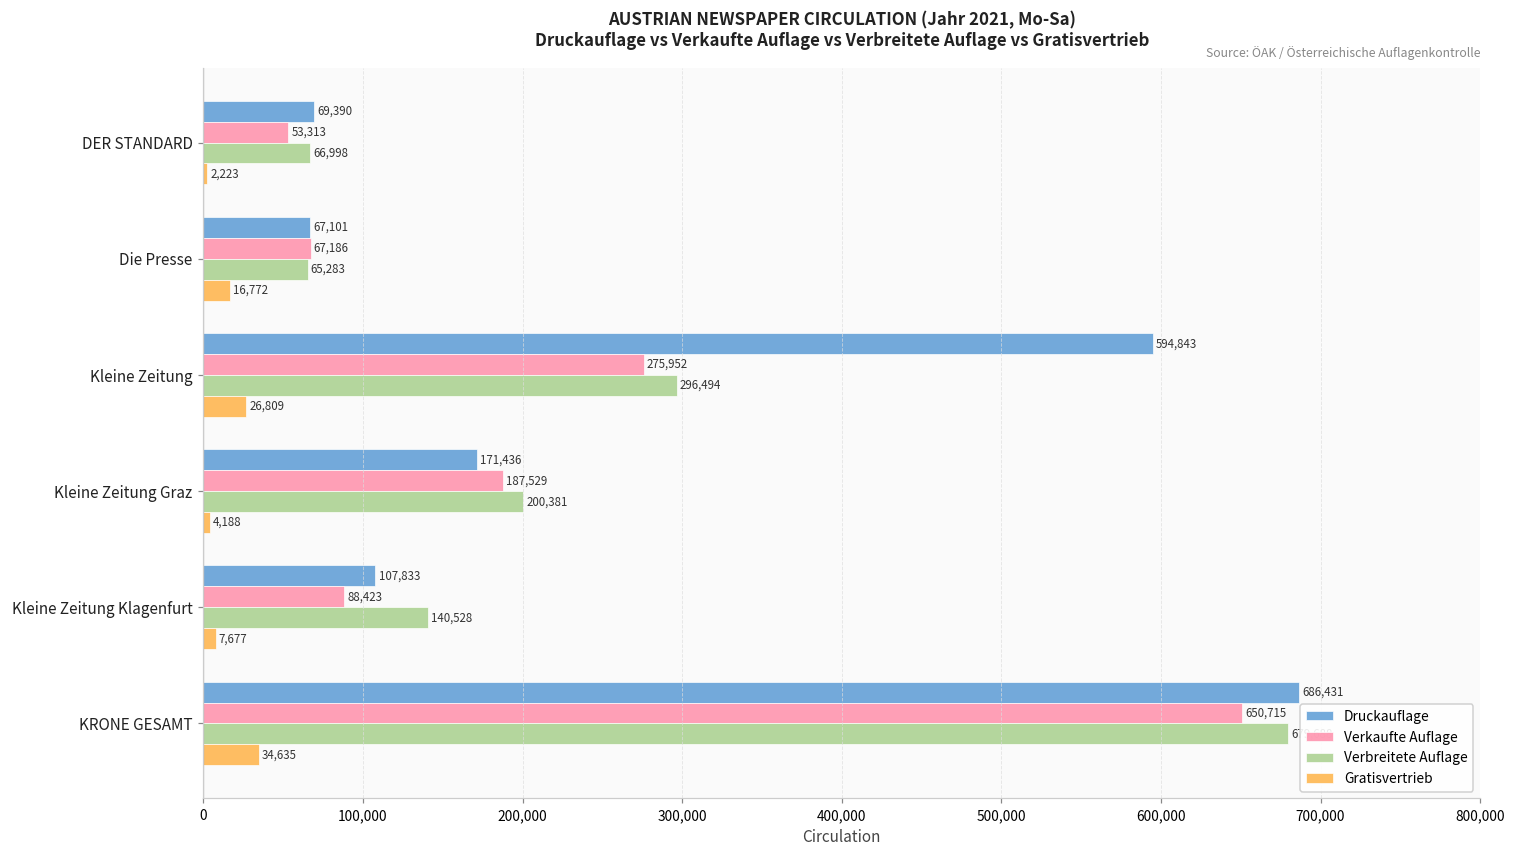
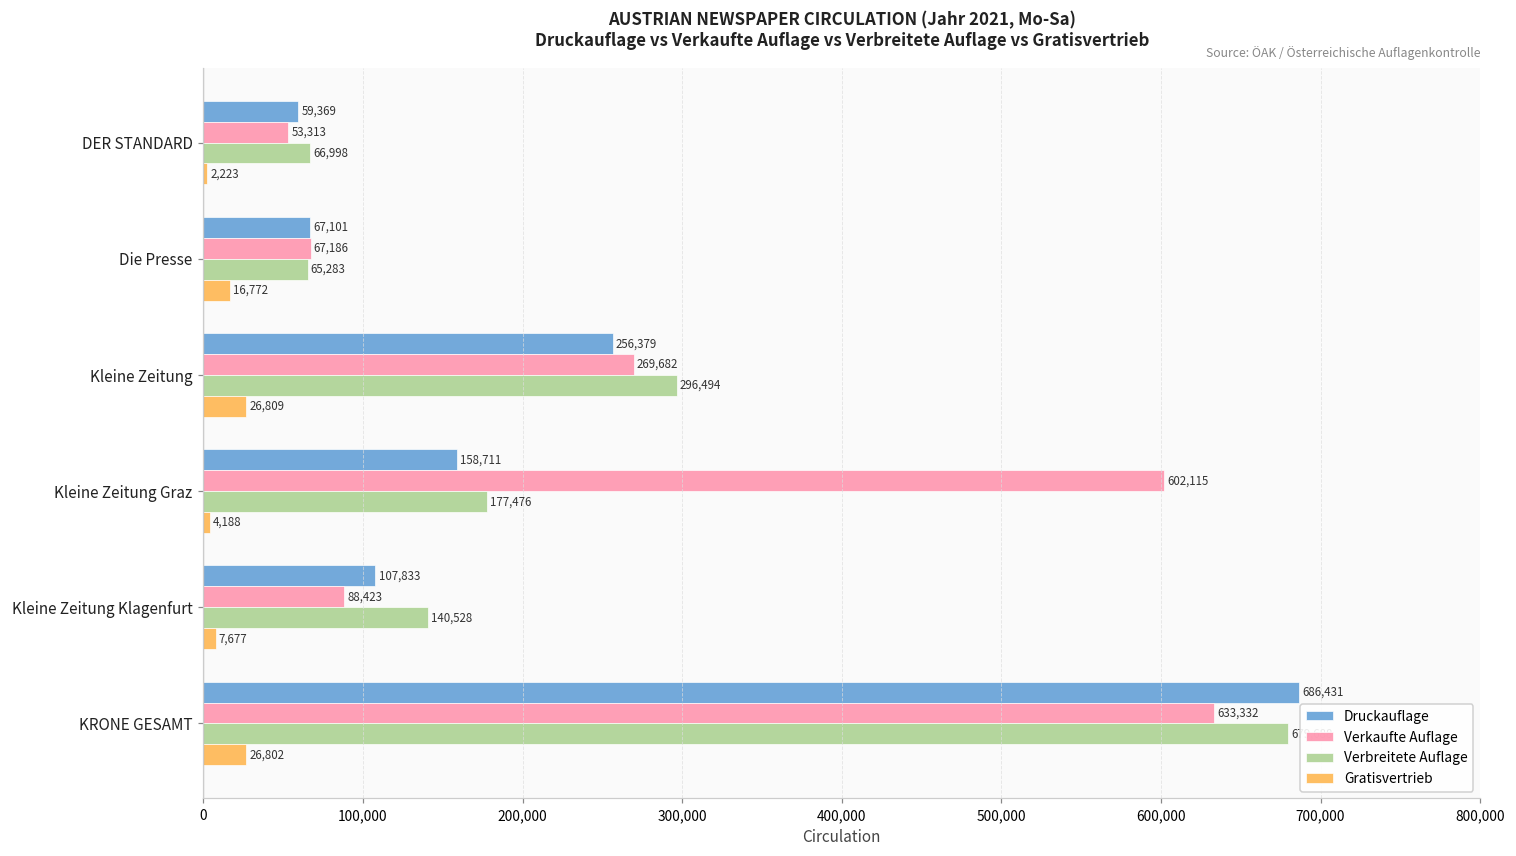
Druckauflage, DER STANDARD: 69,390 -> 59,369
Druckauflage, Kleine Zeitung: 594,843 -> 256,379
Verkaufte Auflage, Kleine Zeitung: 275,952 -> 269,682
Druckauflage, Kleine Zeitung Graz: 171,436 -> 158,711
Verkaufte Auflage, Kleine Zeitung Graz: 187,529 -> 602,115
Verbreitete Auflage, Kleine Zeitung Graz: 200,381 -> 177,476
Verkaufte Auflage, KRONE GESAMT: 650,715 -> 633,332
Gratisvertrieb, KRONE GESAMT: 34,635 -> 26,802
